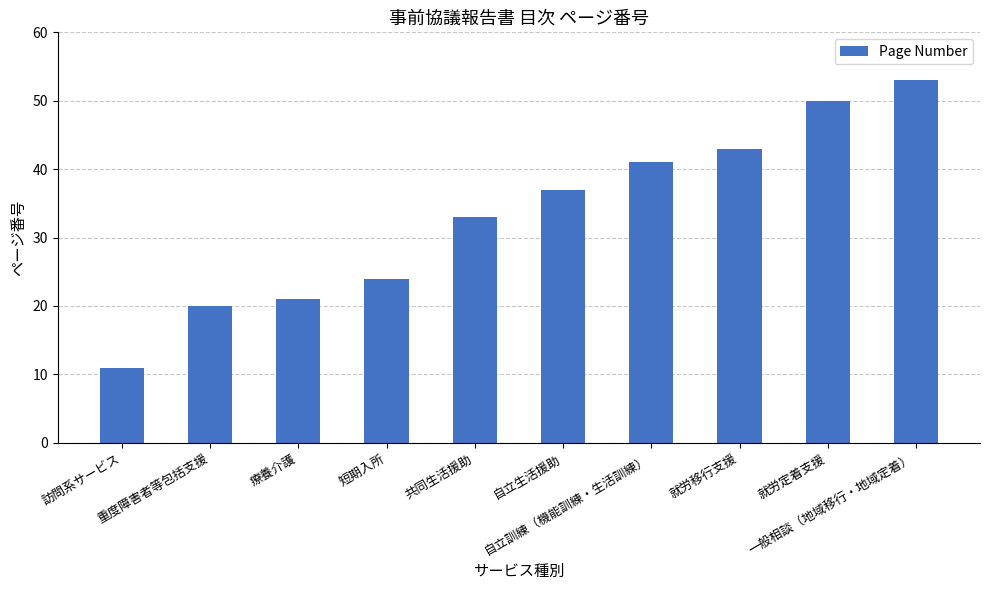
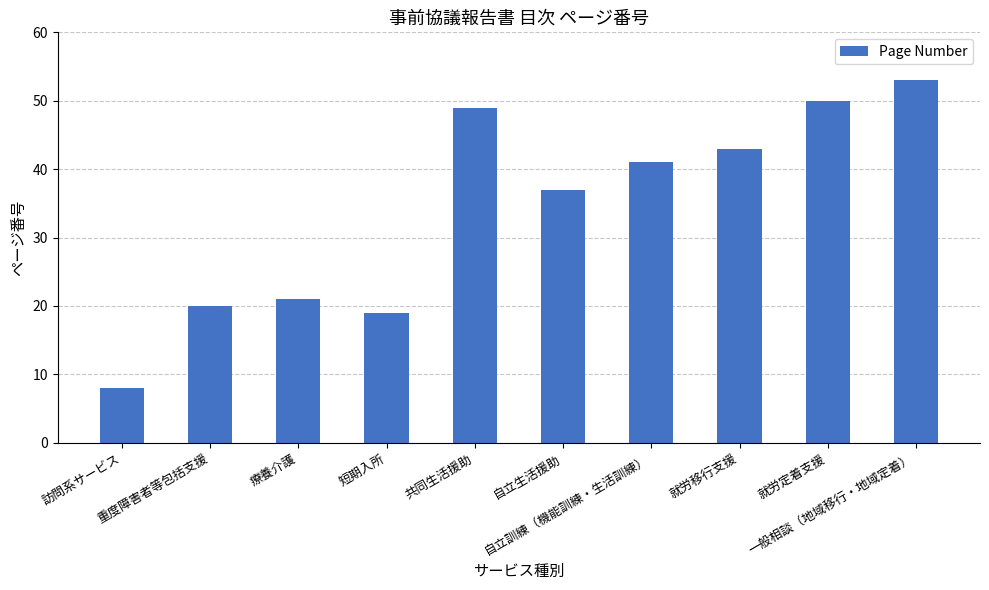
訪問系サービス: 11 -> 8
短期入所: 24 -> 19
共同生活援助: 33 -> 49
